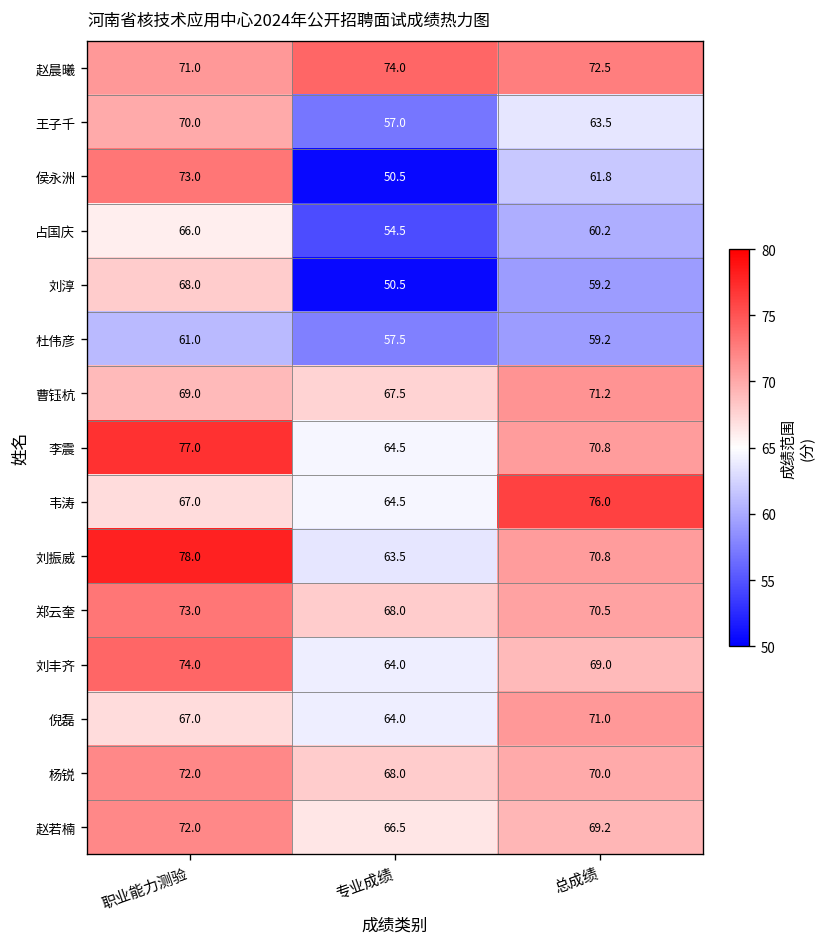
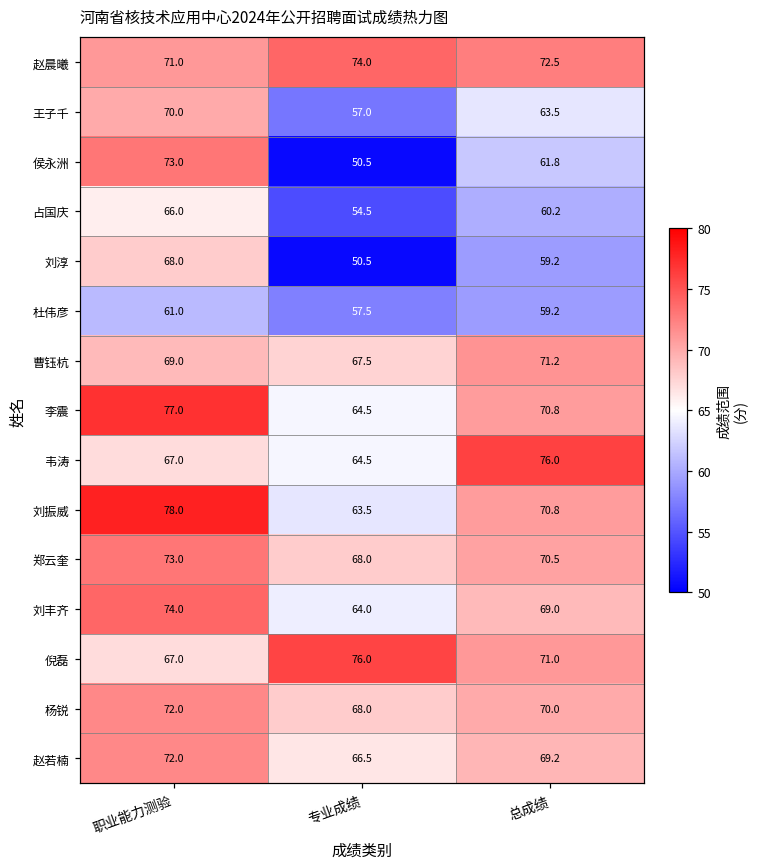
倪磊, 专业成绩: 64.0 -> 76.0
